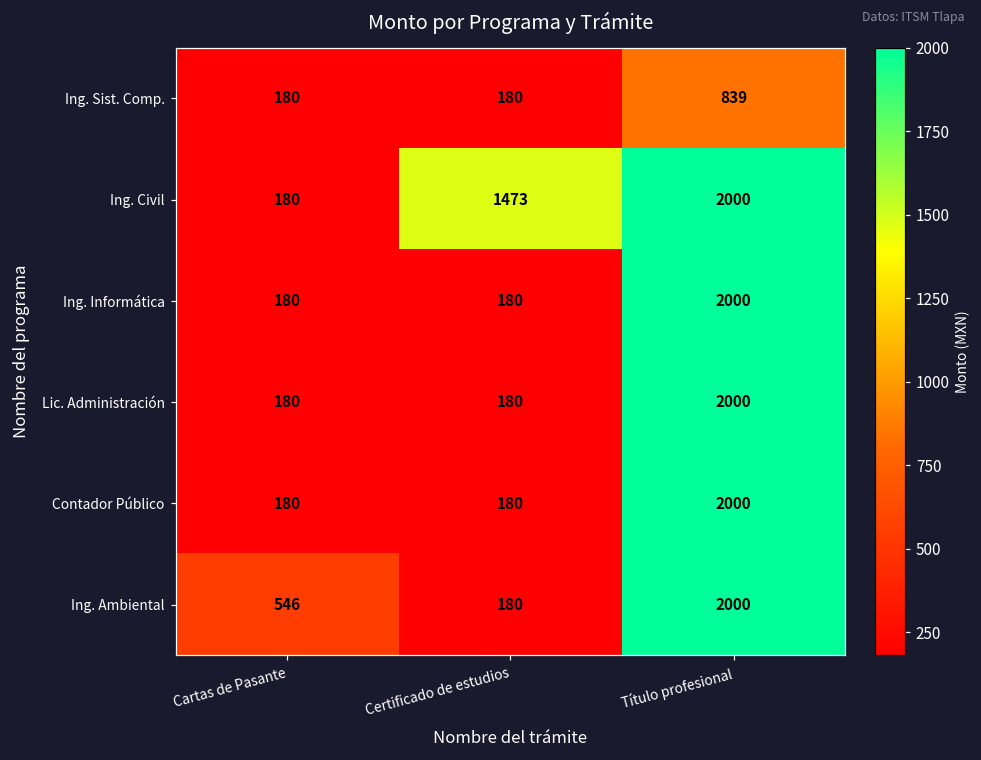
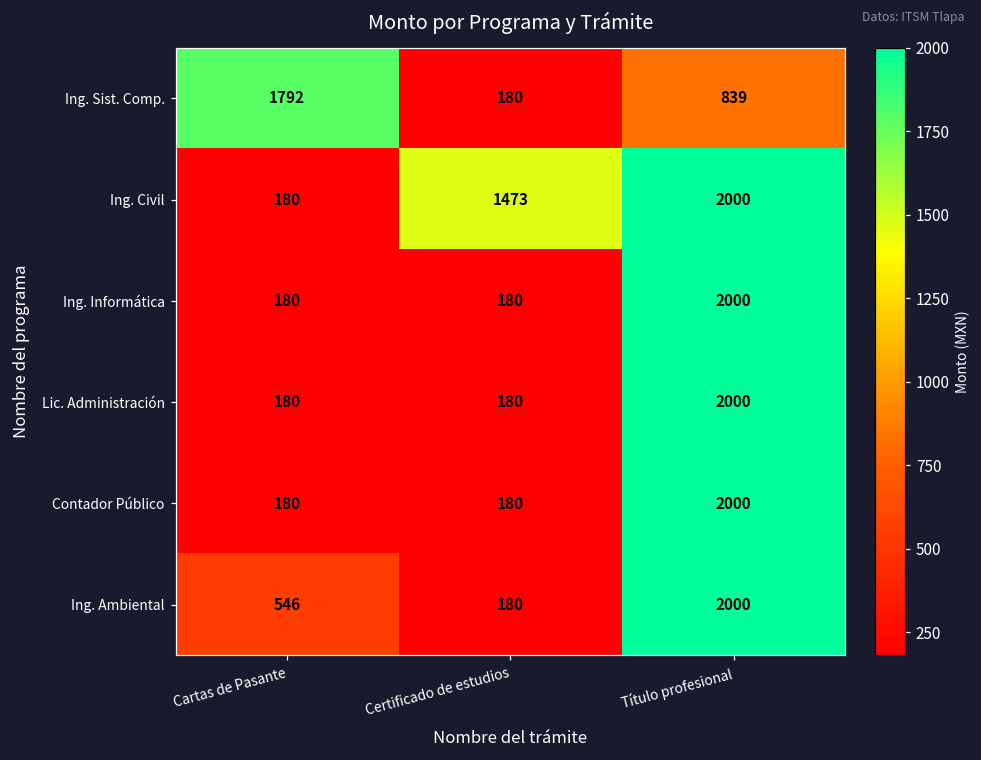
Ing. Sist. Comp., Cartas de Pasante: 180 -> 1792
